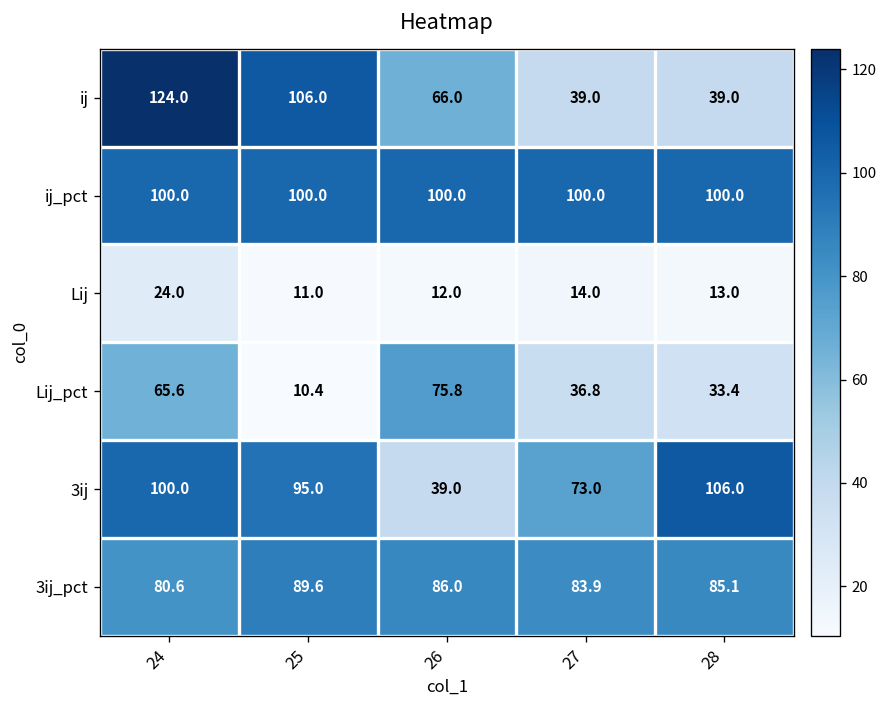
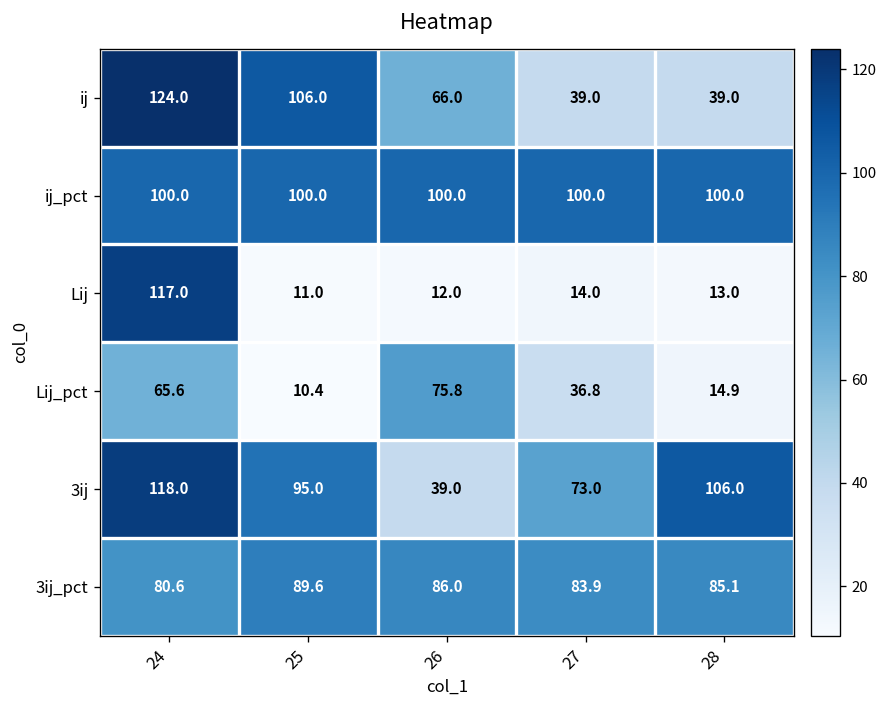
Lij, 24: 24.0 -> 117.0
Lij_pct, 28: 33.4 -> 14.9
3ij, 24: 100.0 -> 118.0
